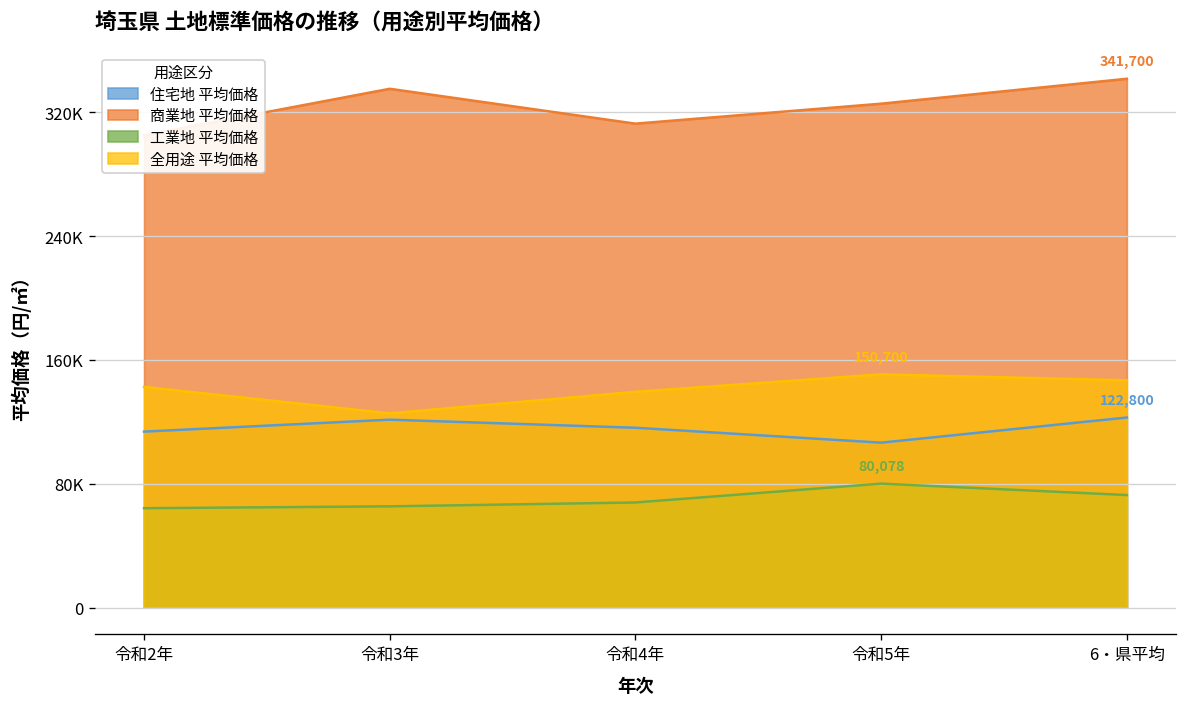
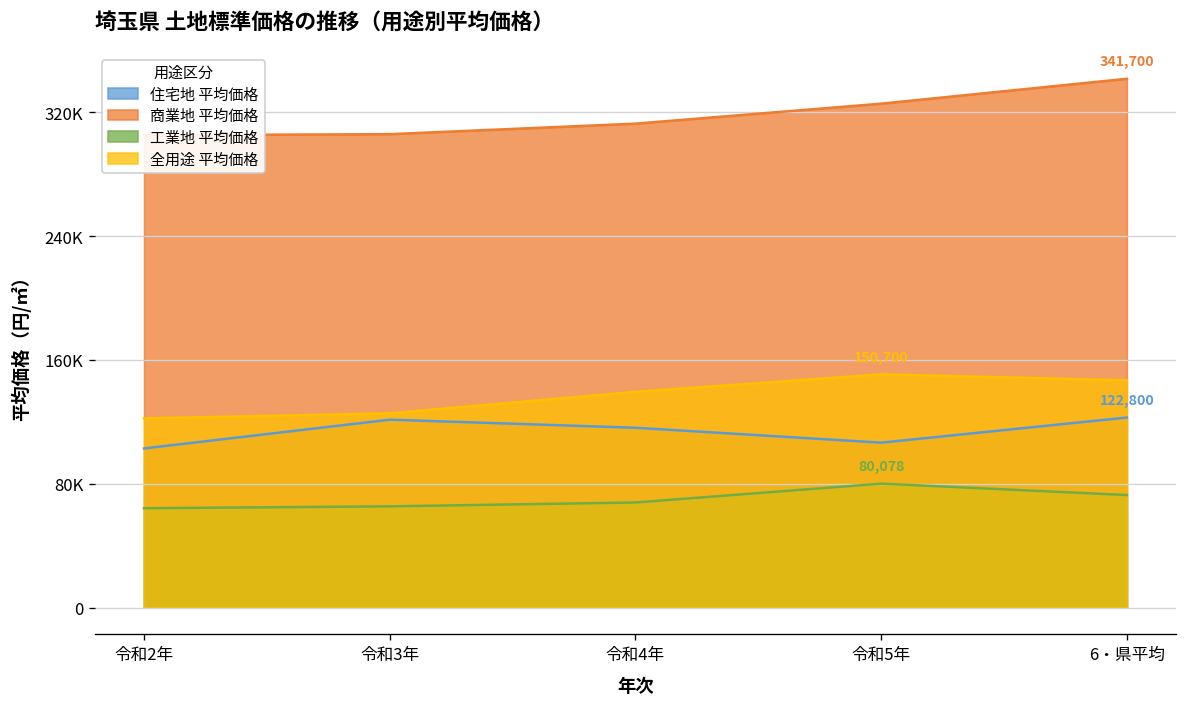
住宅地 平均価格, 令和2年: 114000 -> 103000
全用途 平均価格, 令和2年: 143000 -> 122000
商業地 平均価格, 令和3年: 335000 -> 306000
